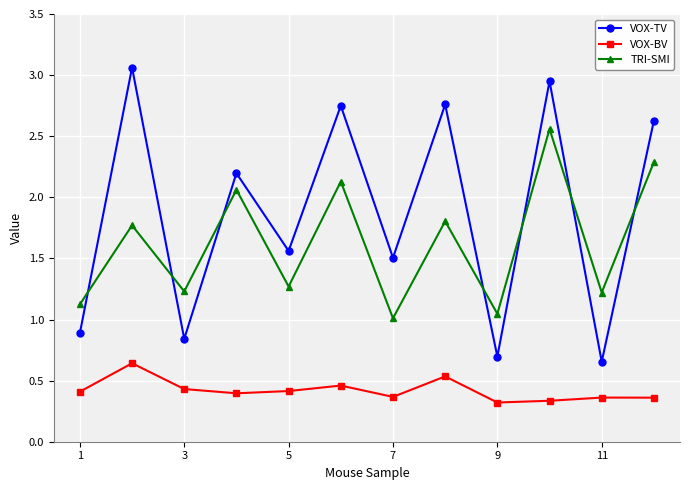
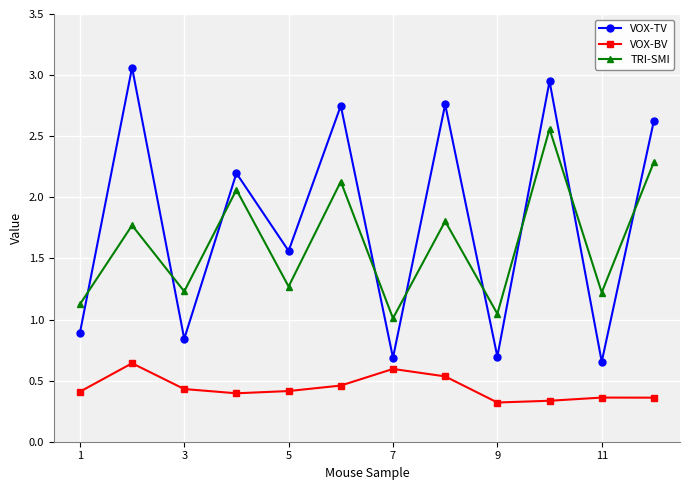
VOX-TV, 7: 1.51 -> 0.69
VOX-BV, 7: 0.37 -> 0.60
